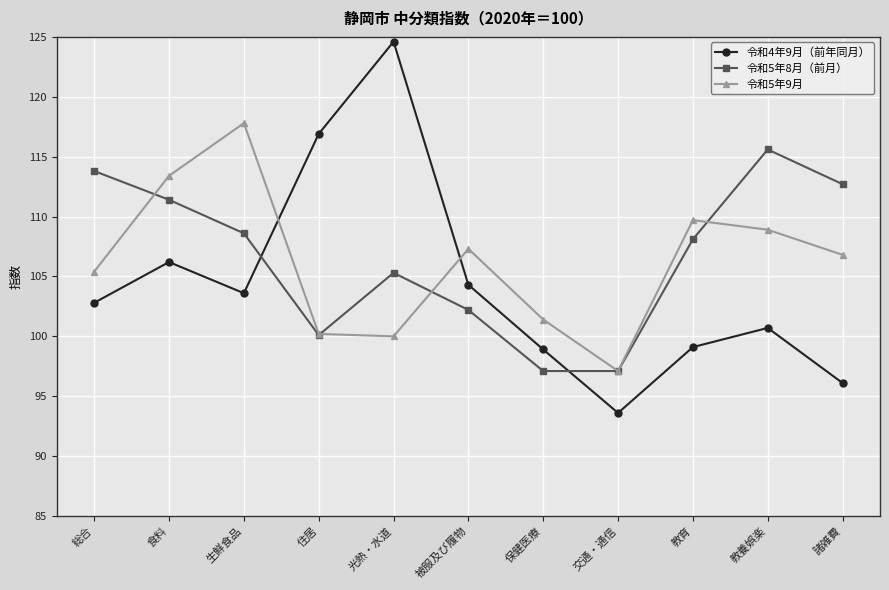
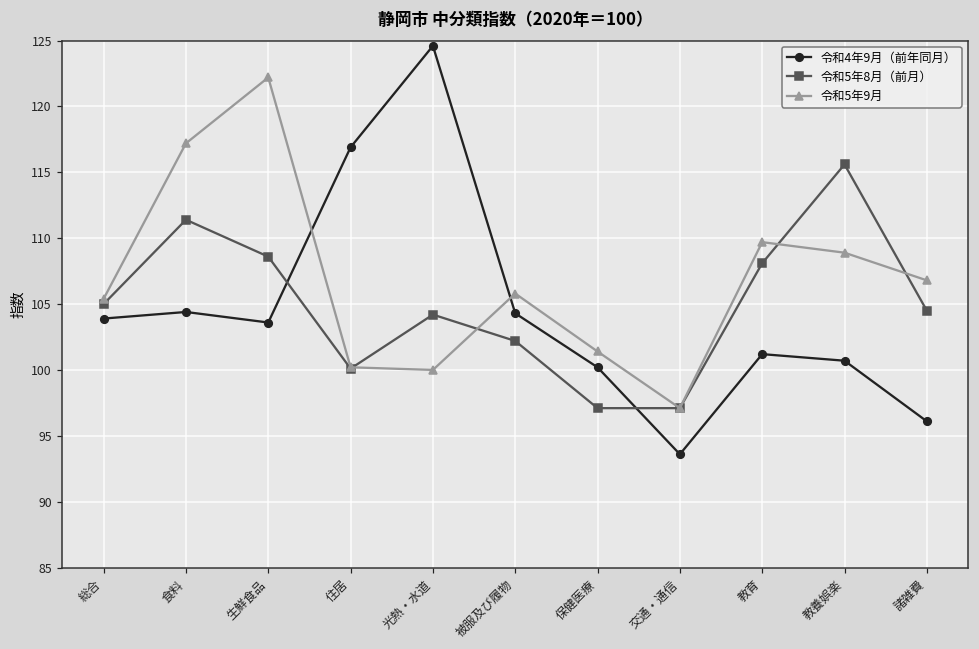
令和4年9月（前年同月）, 総合: 102.8 -> 103.9
令和5年8月（前月）, 総合: 113.8 -> 105.0
令和4年9月（前年同月）, 食料: 106.2 -> 104.4
令和5年9月, 食料: 113.4 -> 117.2
令和5年9月, 生鮮食品: 117.8 -> 122.2
令和5年8月（前月）, 光熱・水道: 105.3 -> 104.2
令和5年9月, 被服及び履物: 107.3 -> 105.8
令和4年9月（前年同月）, 保健医療: 98.9 -> 100.2
令和4年9月（前年同月）, 教育: 99.1 -> 101.2
令和5年8月（前月）, 諸雑費: 112.7 -> 104.5
